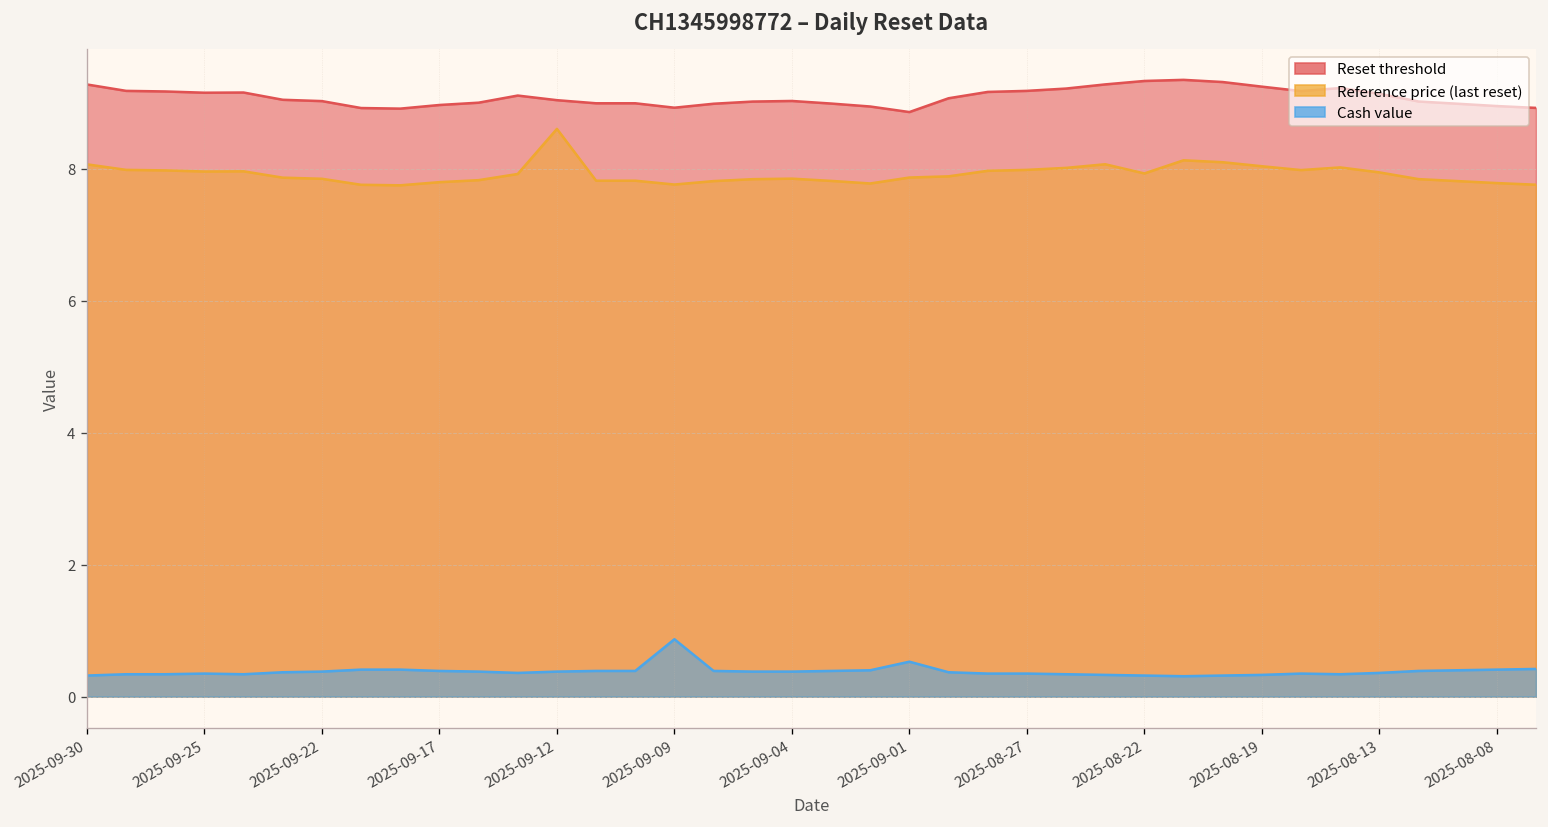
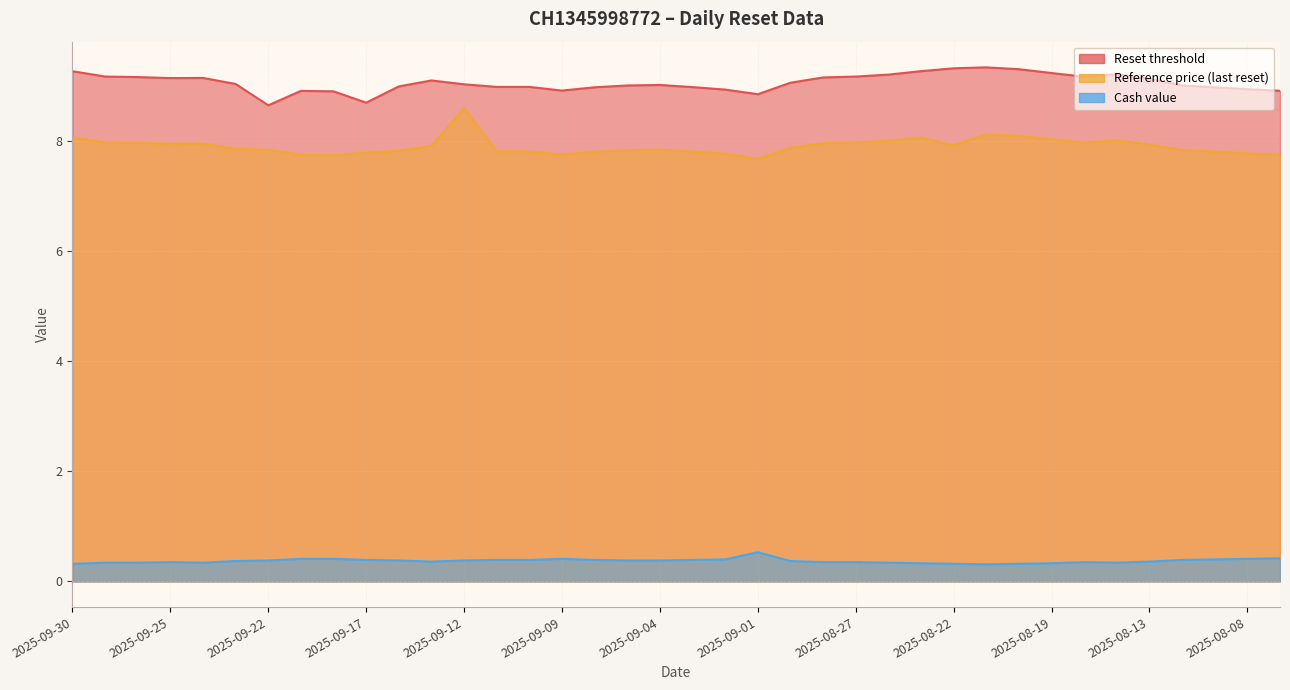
Reset threshold, 2025-09-22: 9.0 -> 8.7
Reset threshold, 2025-09-17: 9.0 -> 8.7
Cash value, 2025-09-09: 0.9 -> 0.4
Reference price (last reset), 2025-09-01: 7.9 -> 7.7
